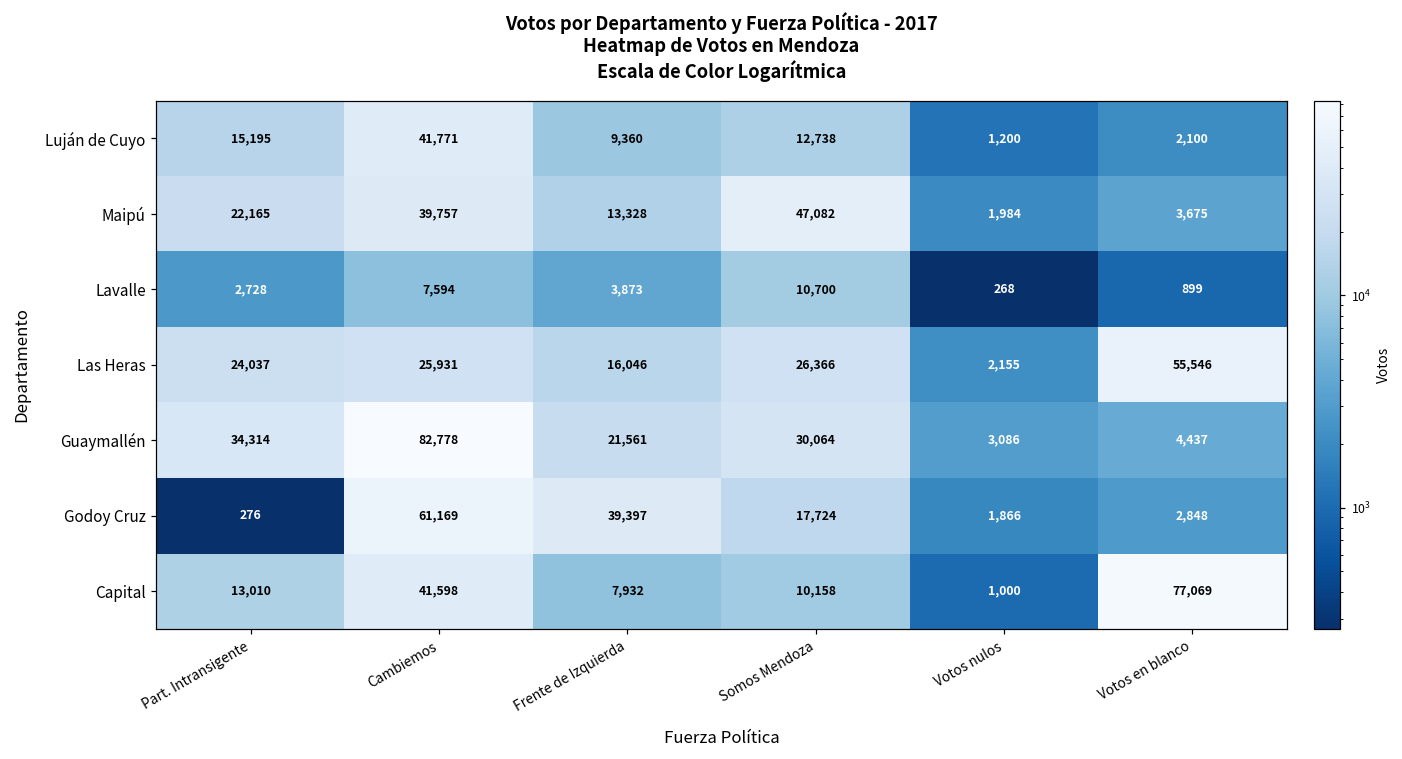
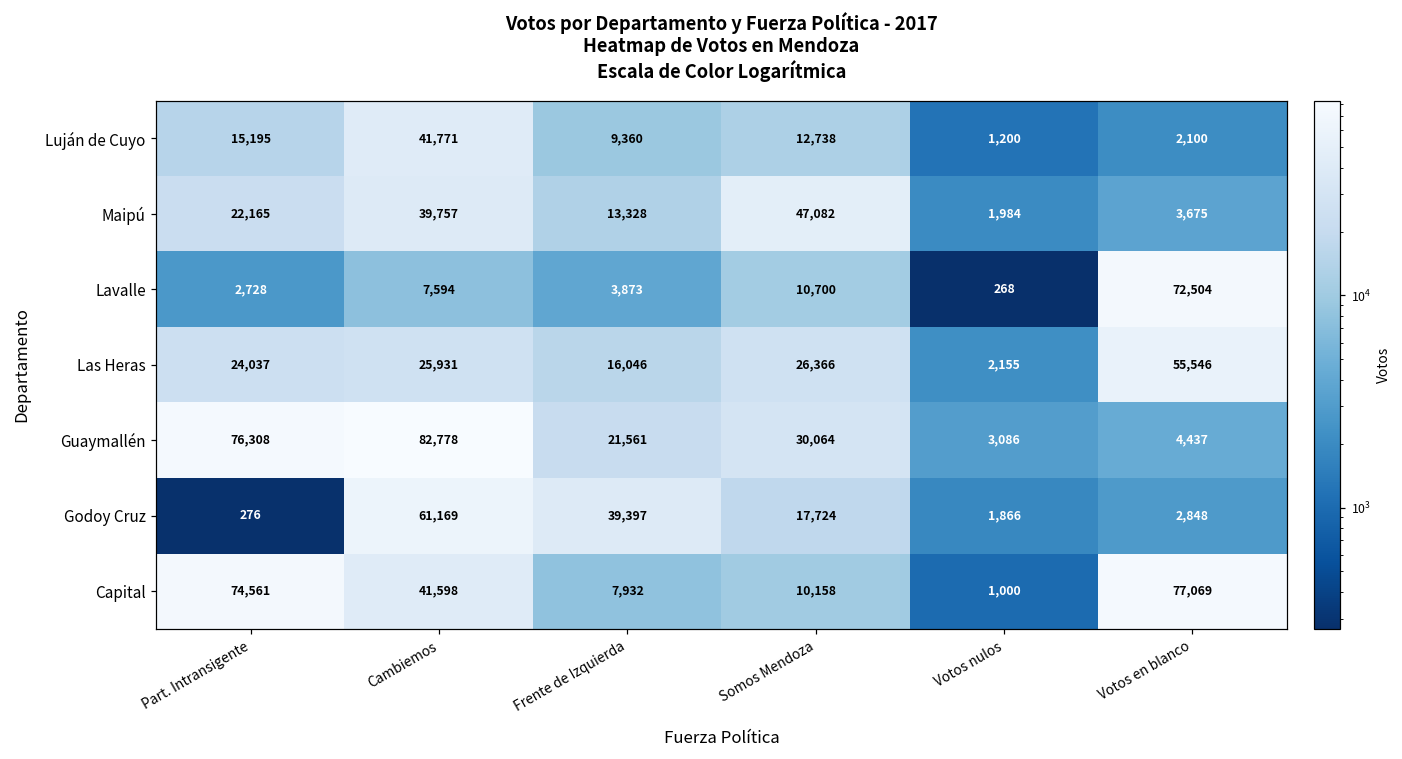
Lavalle, Votos en blanco: 899 -> 72,504
Guaymallén, Part. Intransigente: 34,314 -> 76,308
Capital, Part. Intransigente: 13,010 -> 74,561
